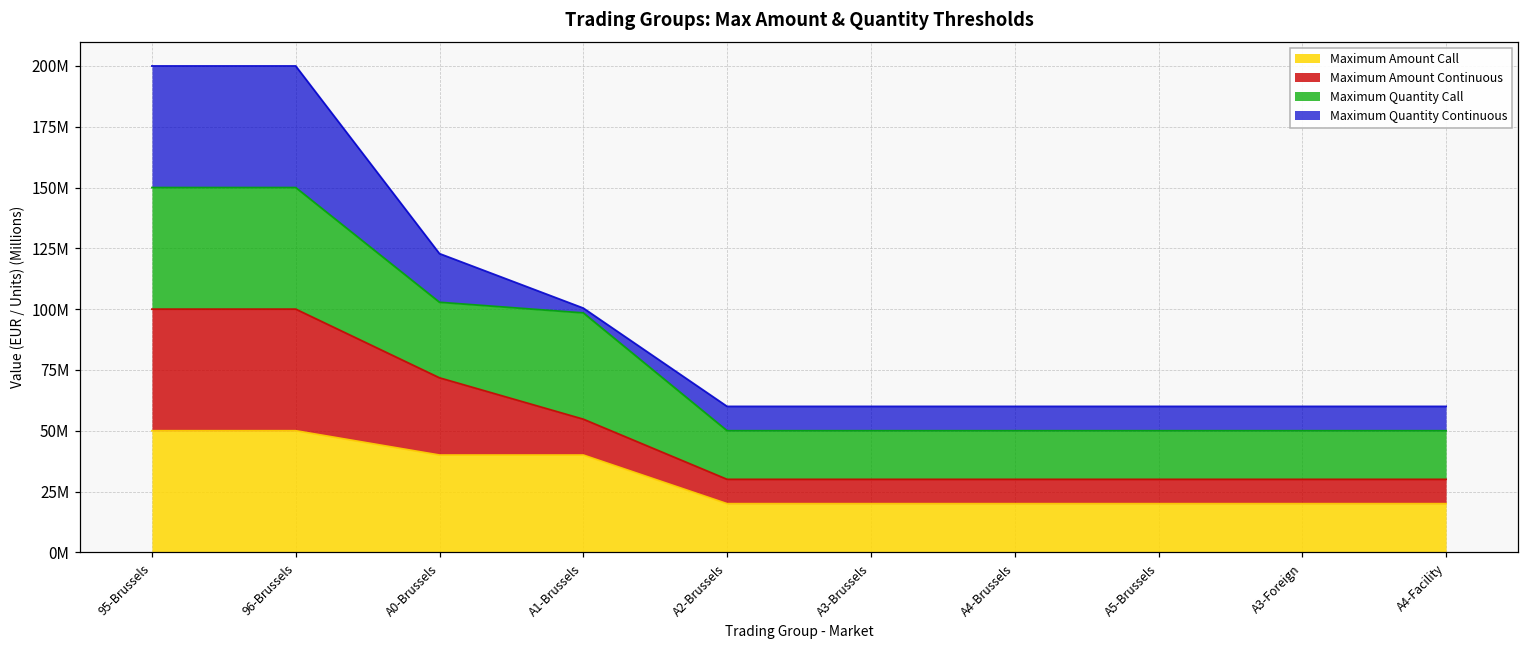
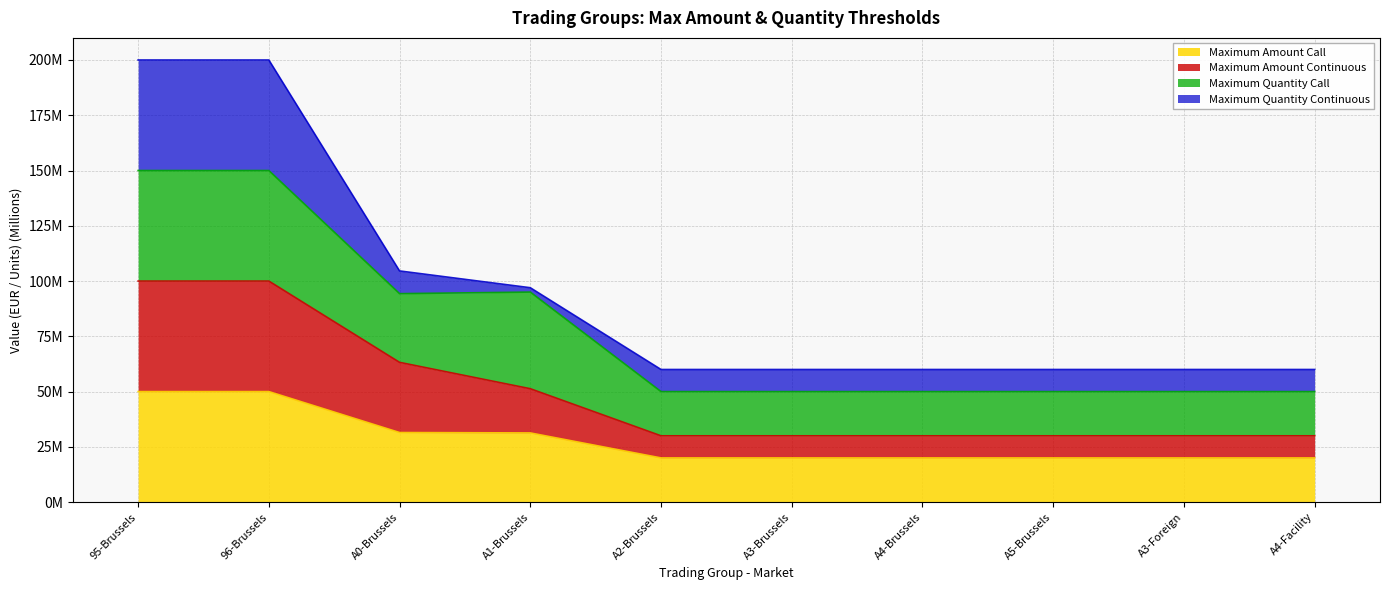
Maximum Amount Call, A0-Brussels: 40000000 -> 31000000
Maximum Quantity Continuous, A0-Brussels: 20000000 -> 10000000
Maximum Amount Call, A1-Brussels: 40000000 -> 31000000
Maximum Amount Continuous, A1-Brussels: 15000000 -> 20000000
